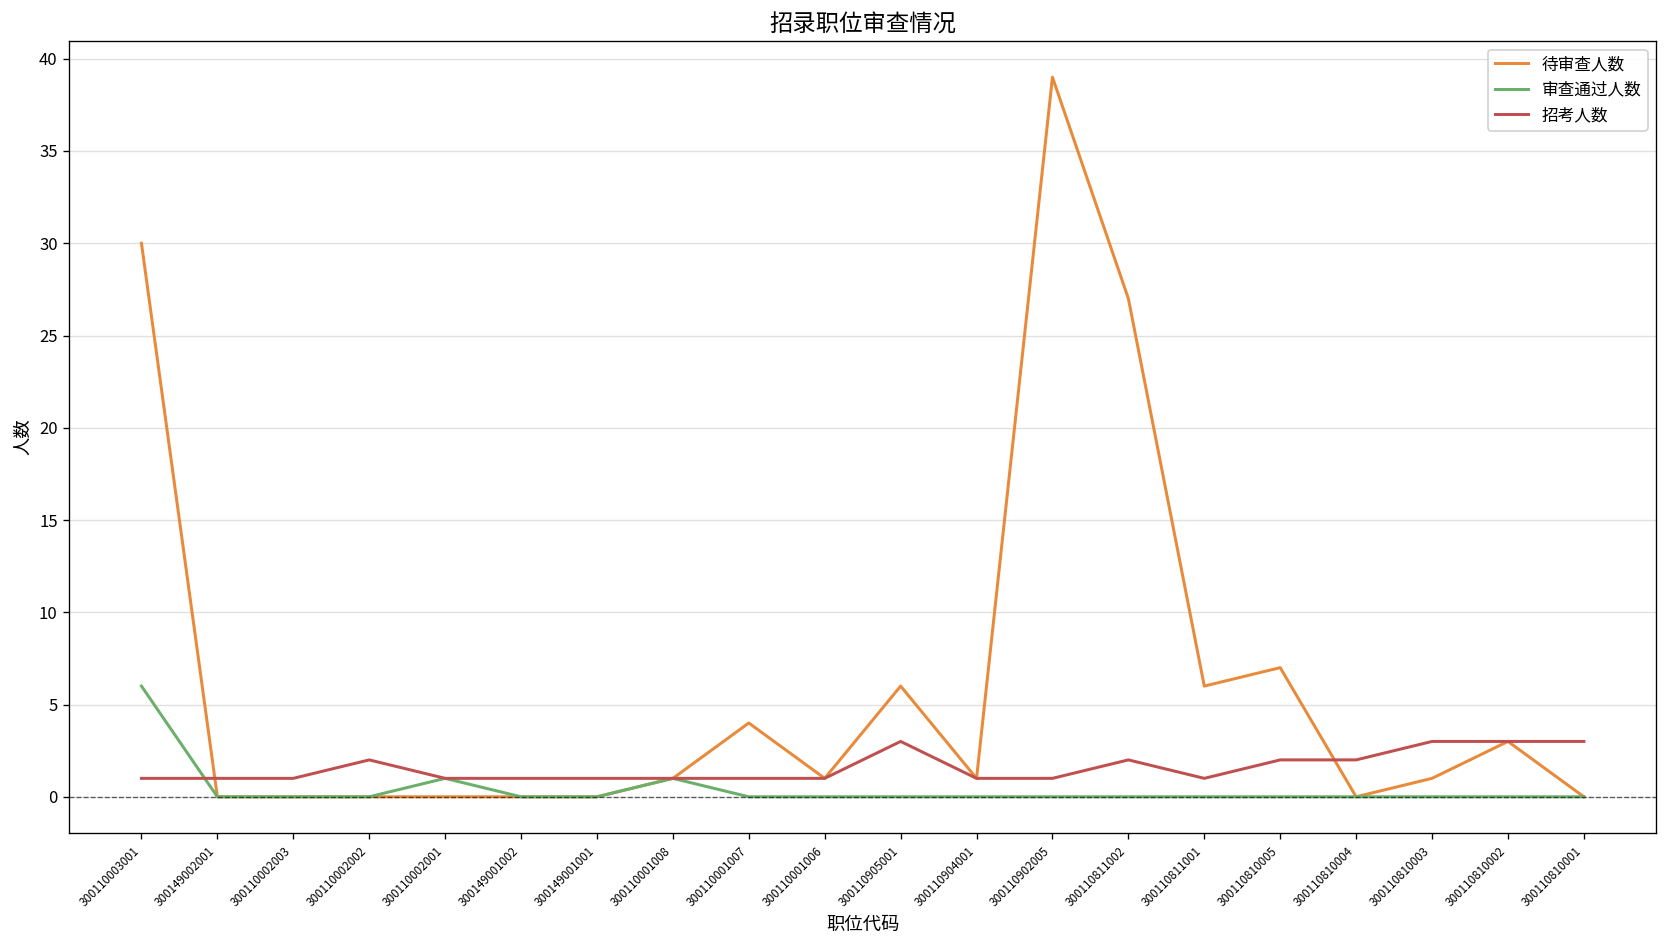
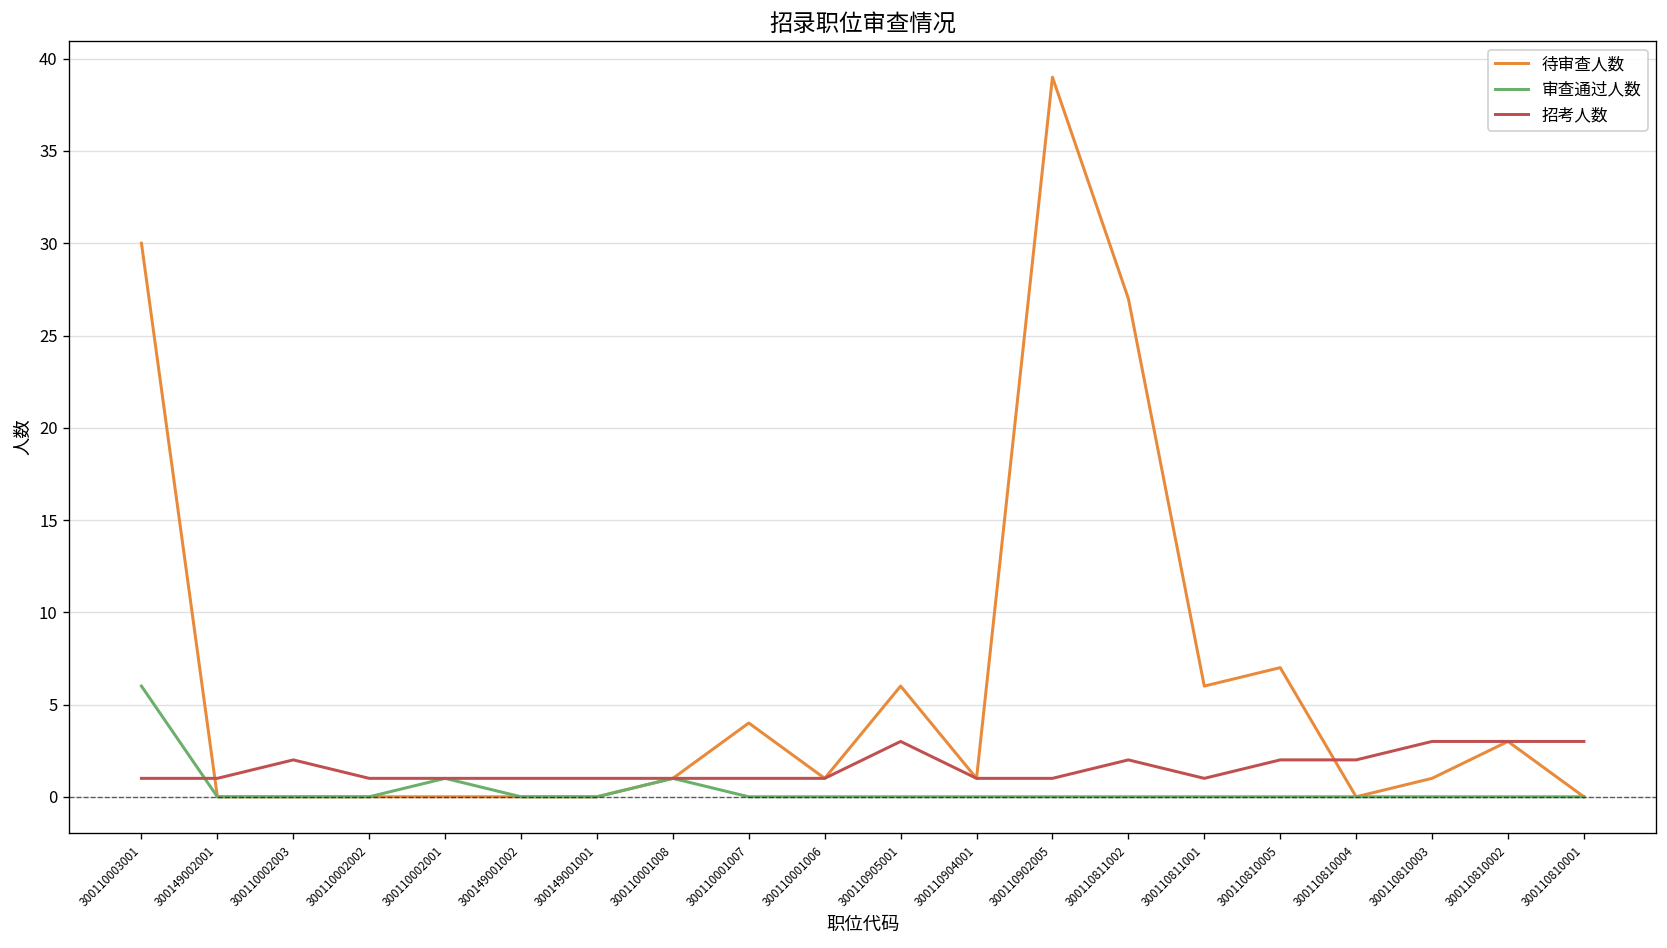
招考人数, 300110002003: 1 -> 2
招考人数, 300110002002: 2 -> 1
